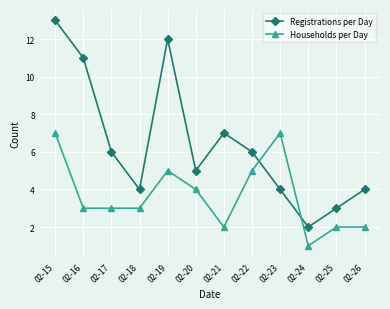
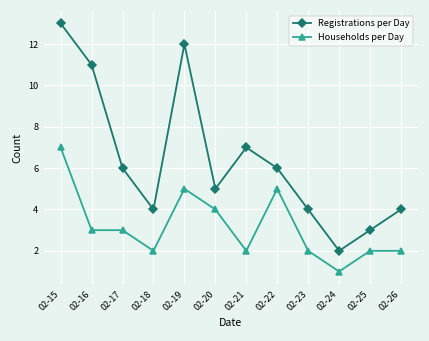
Households per Day, 02-18: 3 -> 2
Households per Day, 02-23: 7 -> 2
